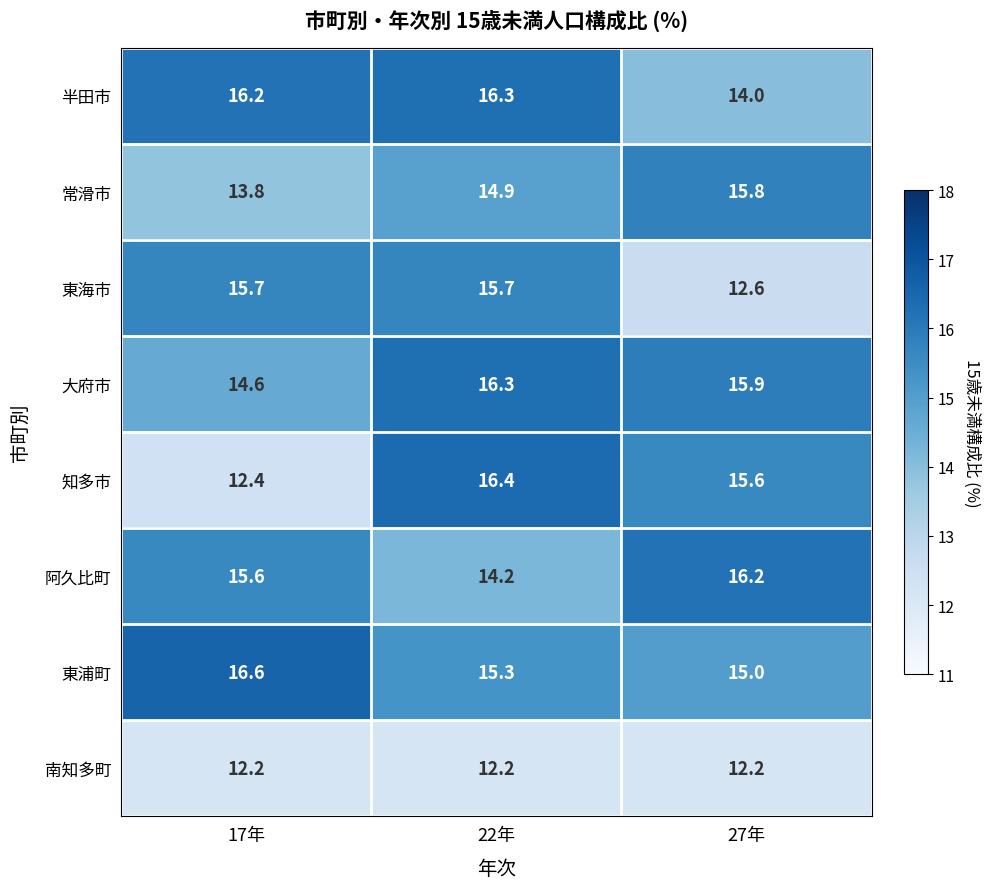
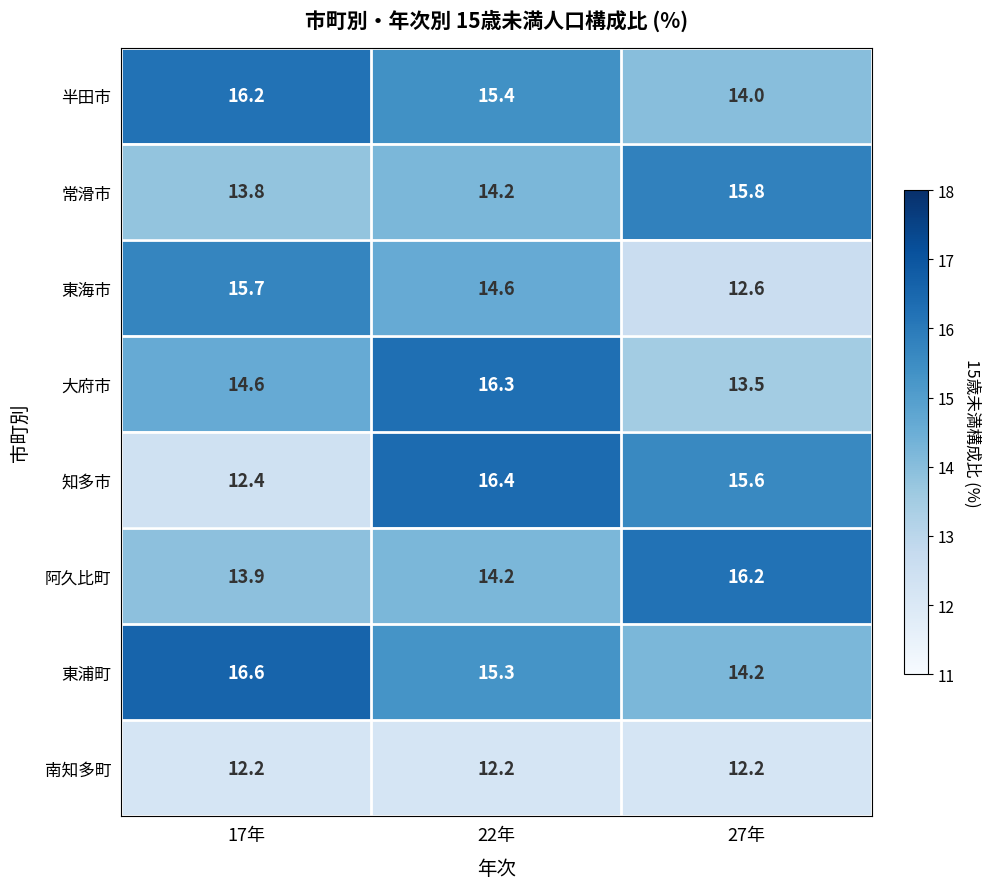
半田市, 22年: 16.3 -> 15.4
常滑市, 22年: 14.9 -> 14.2
東海市, 22年: 15.7 -> 14.6
大府市, 27年: 15.9 -> 13.5
阿久比町, 17年: 15.6 -> 13.9
東浦町, 27年: 15.0 -> 14.2
